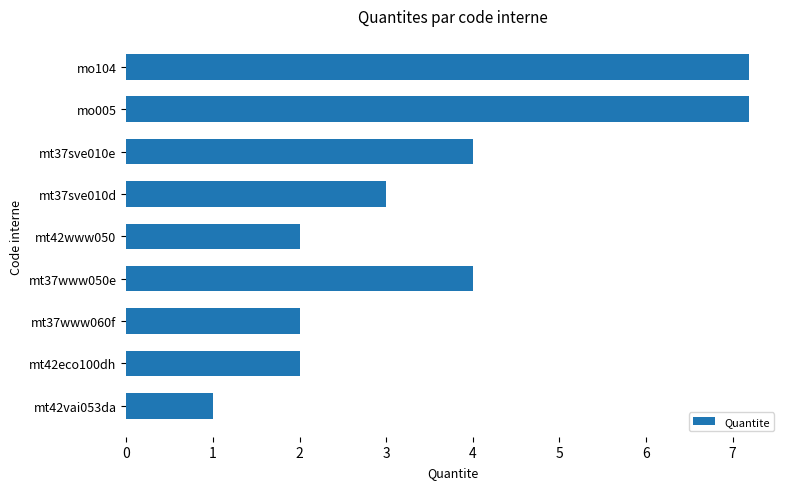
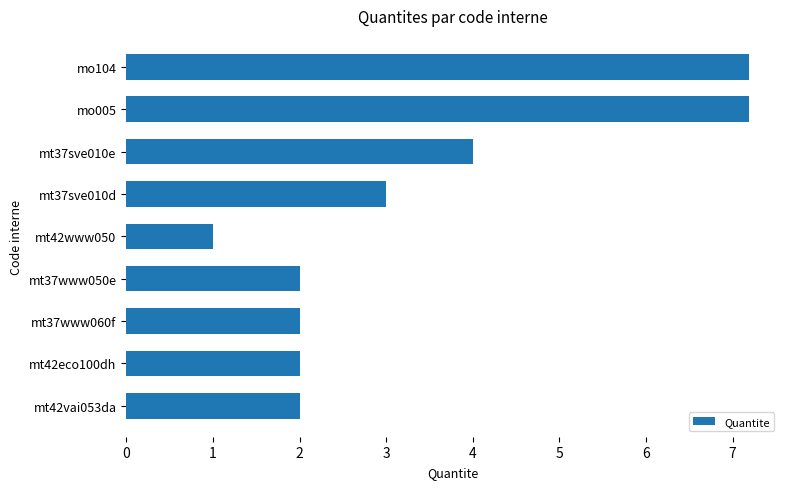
mt42www050: 2 -> 1
mt37www050e: 4 -> 2
mt42vai053da: 1 -> 2
